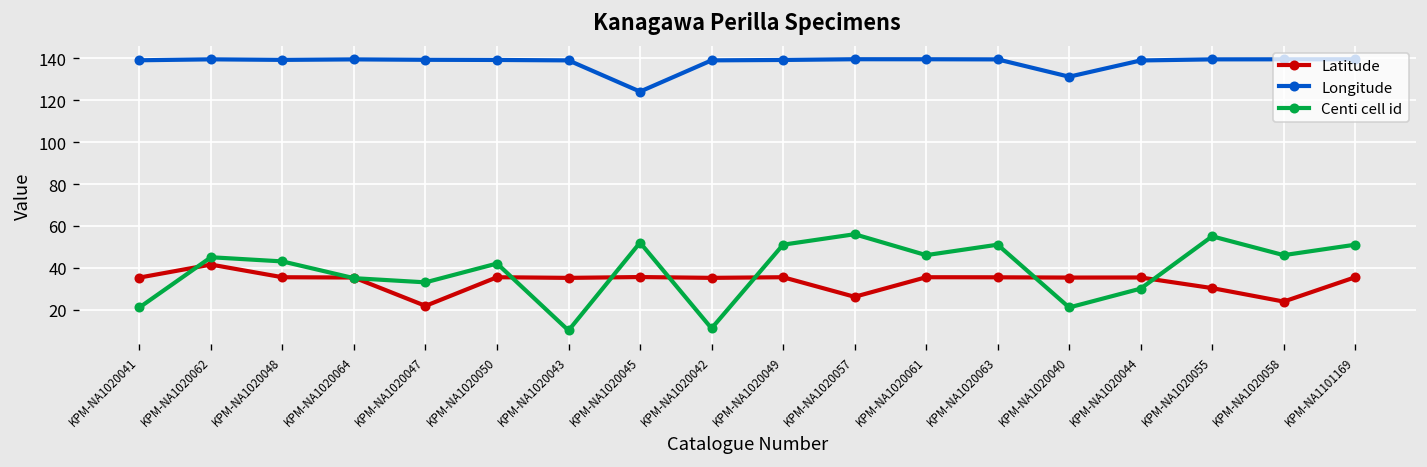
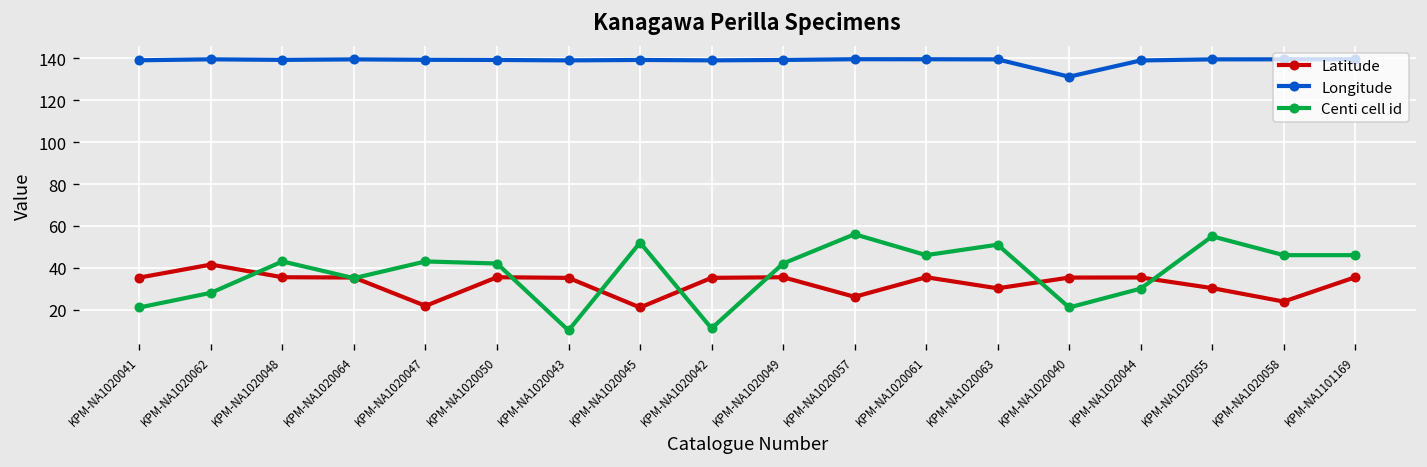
Centi cell id, KPM-NA1020062: 45 -> 28
Centi cell id, KPM-NA1020047: 33 -> 43
Latitude, KPM-NA1020045: 36 -> 21
Longitude, KPM-NA1020045: 124 -> 139
Centi cell id, KPM-NA1020049: 51 -> 42
Latitude, KPM-NA1020063: 35 -> 30
Centi cell id, KPM-NA1101169: 51 -> 46
